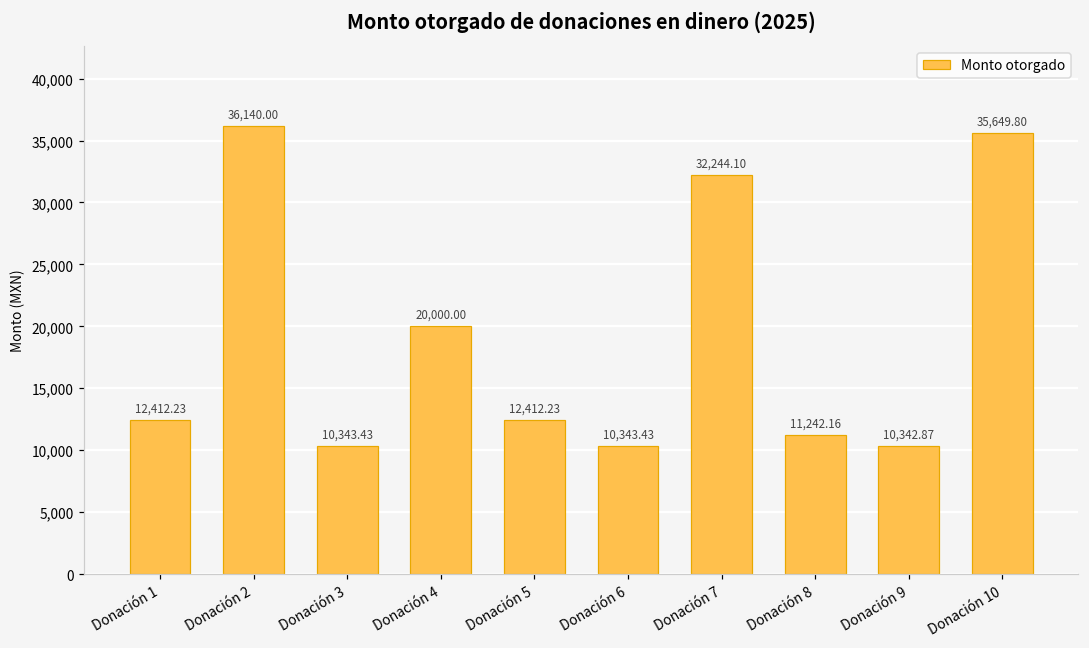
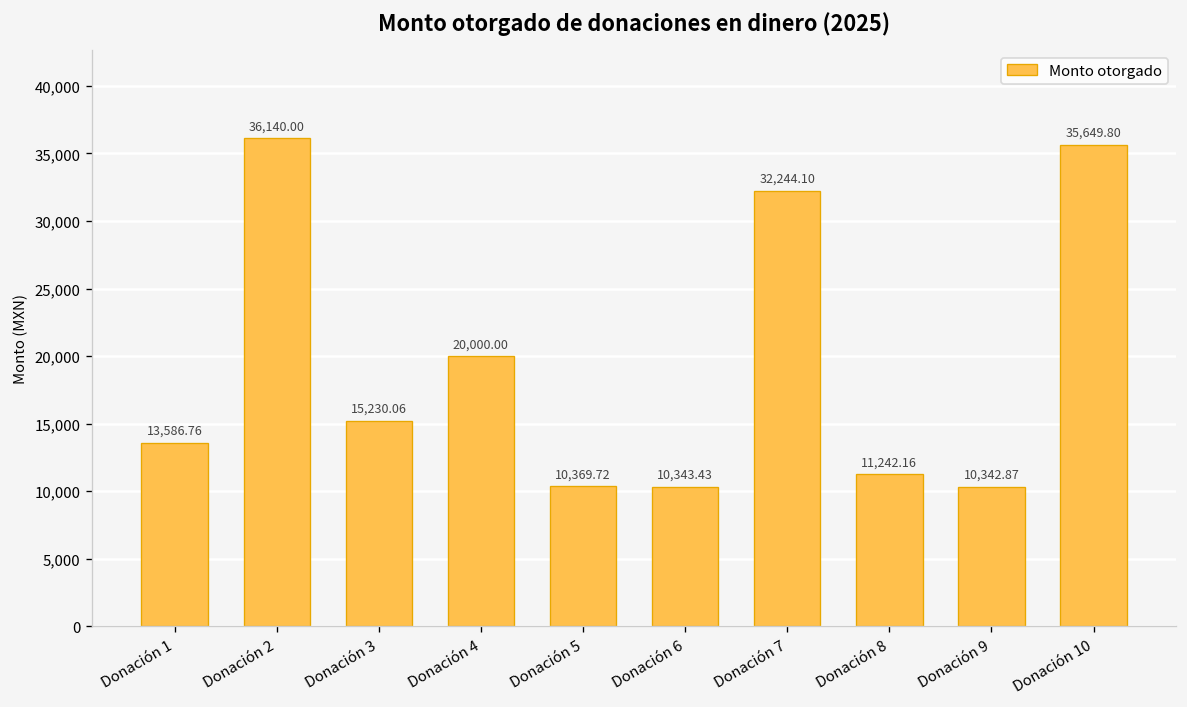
Donación 1: 12,412.23 -> 13,586.76
Donación 3: 10,343.43 -> 15,230.06
Donación 5: 12,412.23 -> 10,369.72
